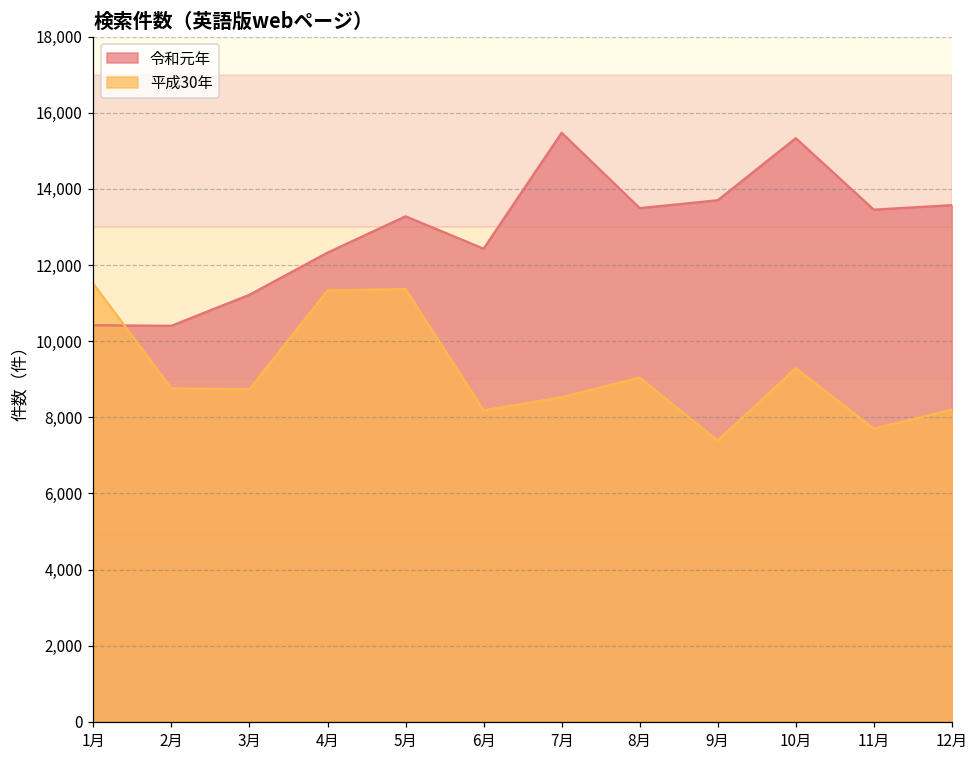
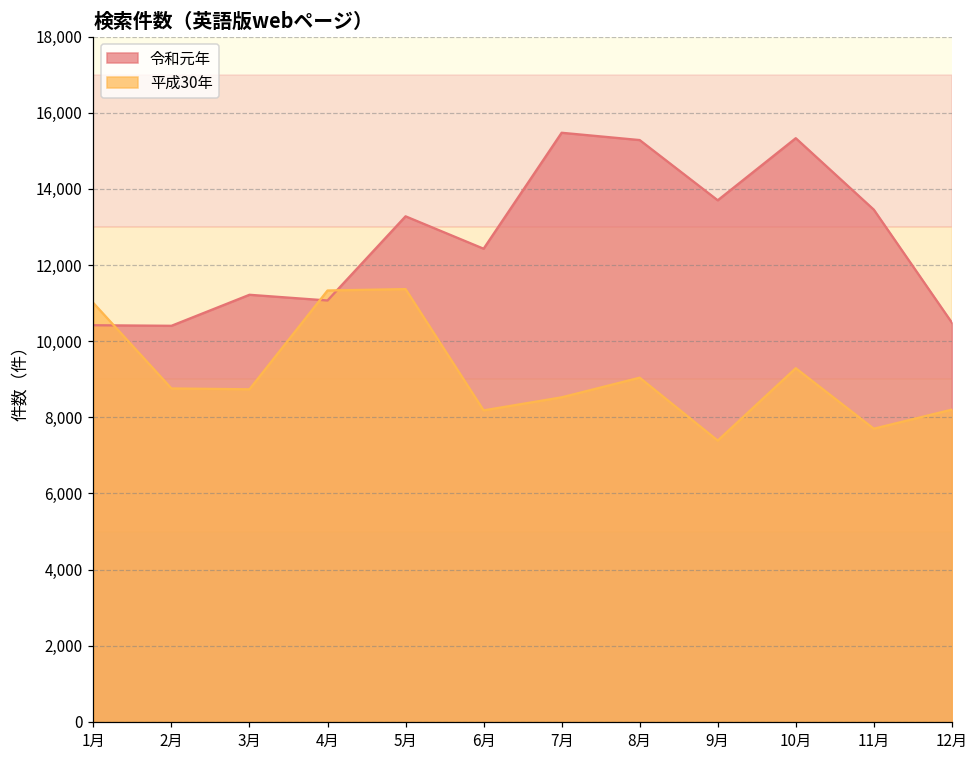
平成30年, 1月: 11,500 -> 11,000
令和元年, 4月: 12,300 -> 11,100
令和元年, 8月: 13,500 -> 15,300
令和元年, 12月: 13,600 -> 10,500
